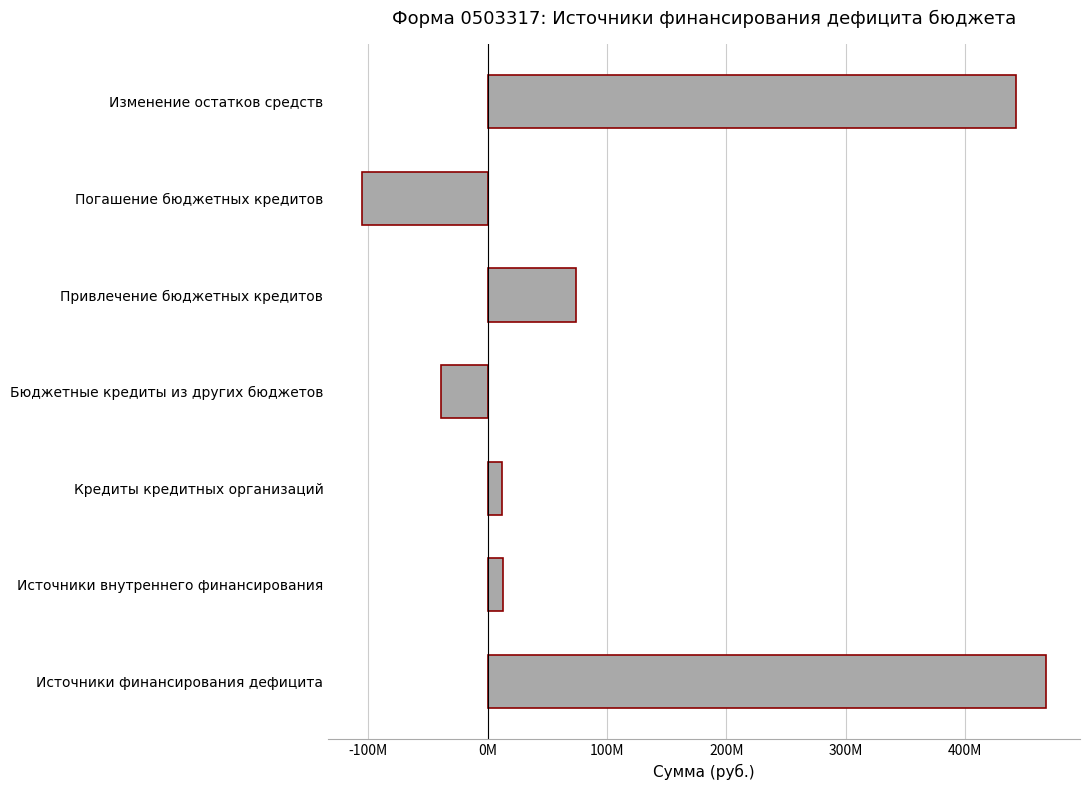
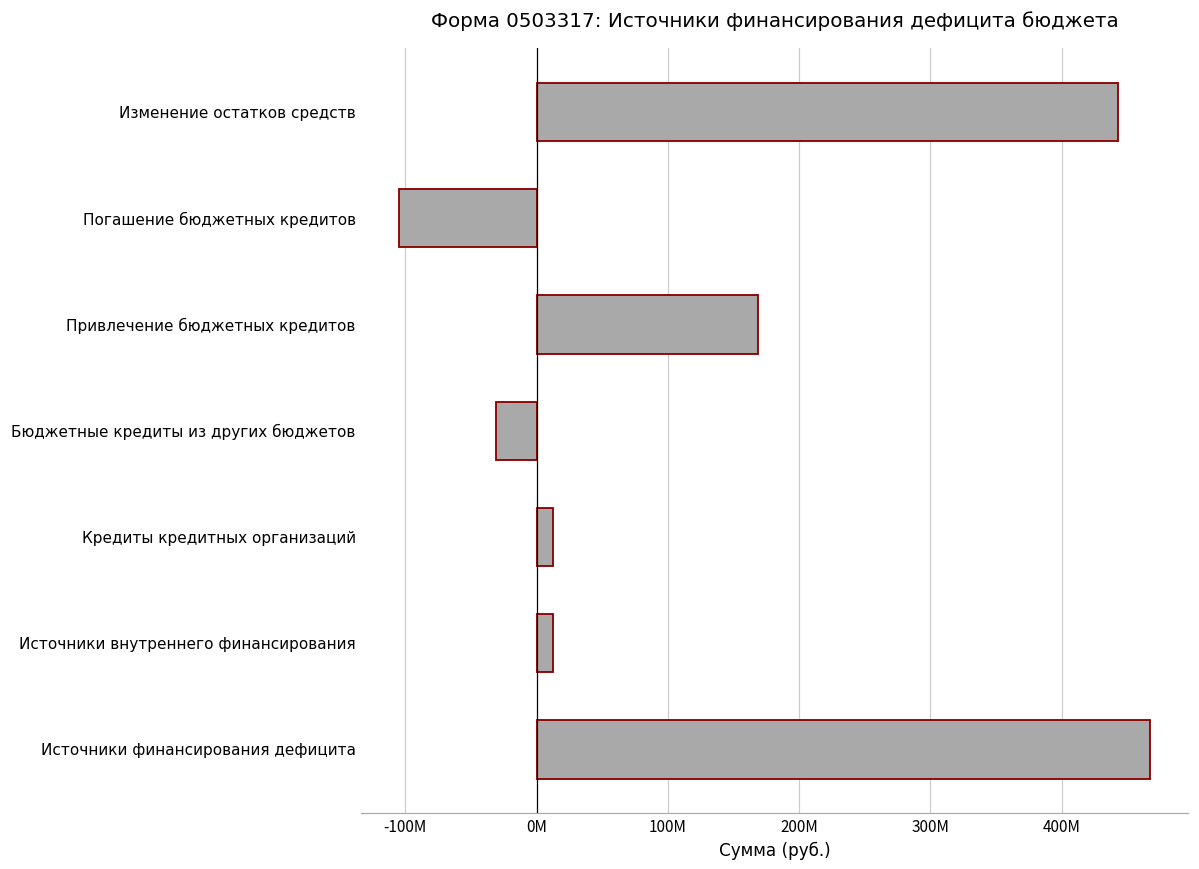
Привлечение бюджетных кредитов: 74000000 -> 169000000
Бюджетные кредиты из других бюджетов: -39000000 -> -31000000
